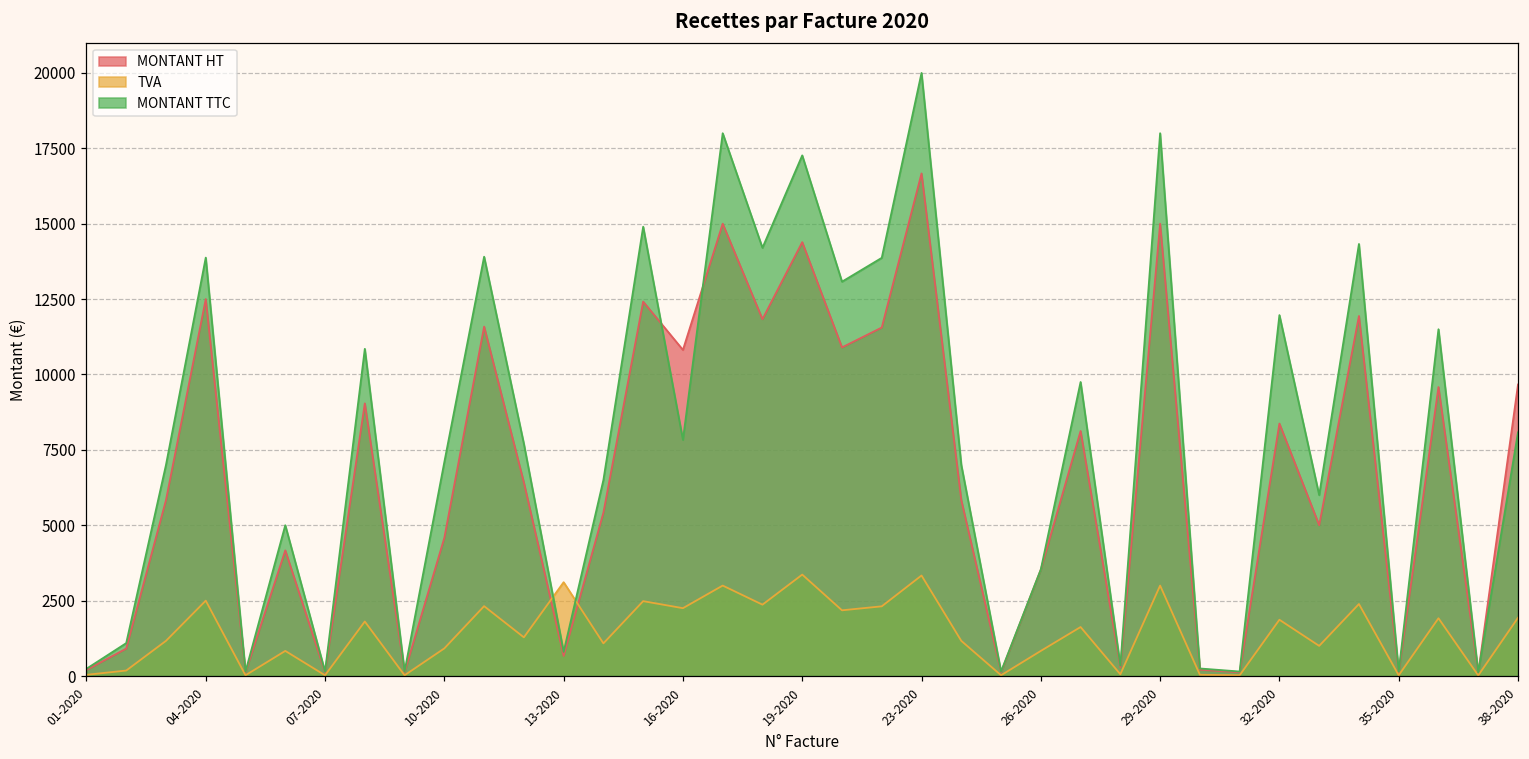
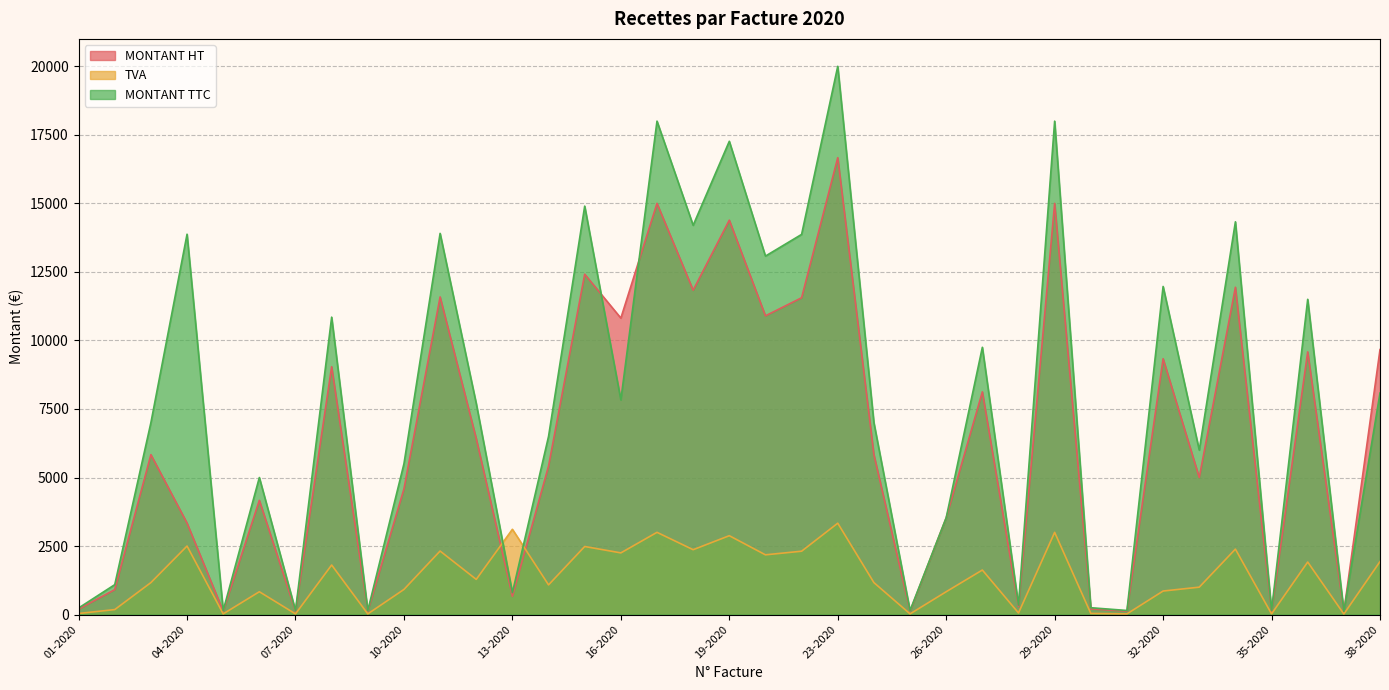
MONTANT HT, 04-2020: 12500 -> 3300
MONTANT TTC, 10-2020: 7100 -> 5500
TVA, 19-2020: 3400 -> 2900
MONTANT HT, 32-2020: 8400 -> 9300
TVA, 32-2020: 1900 -> 900
